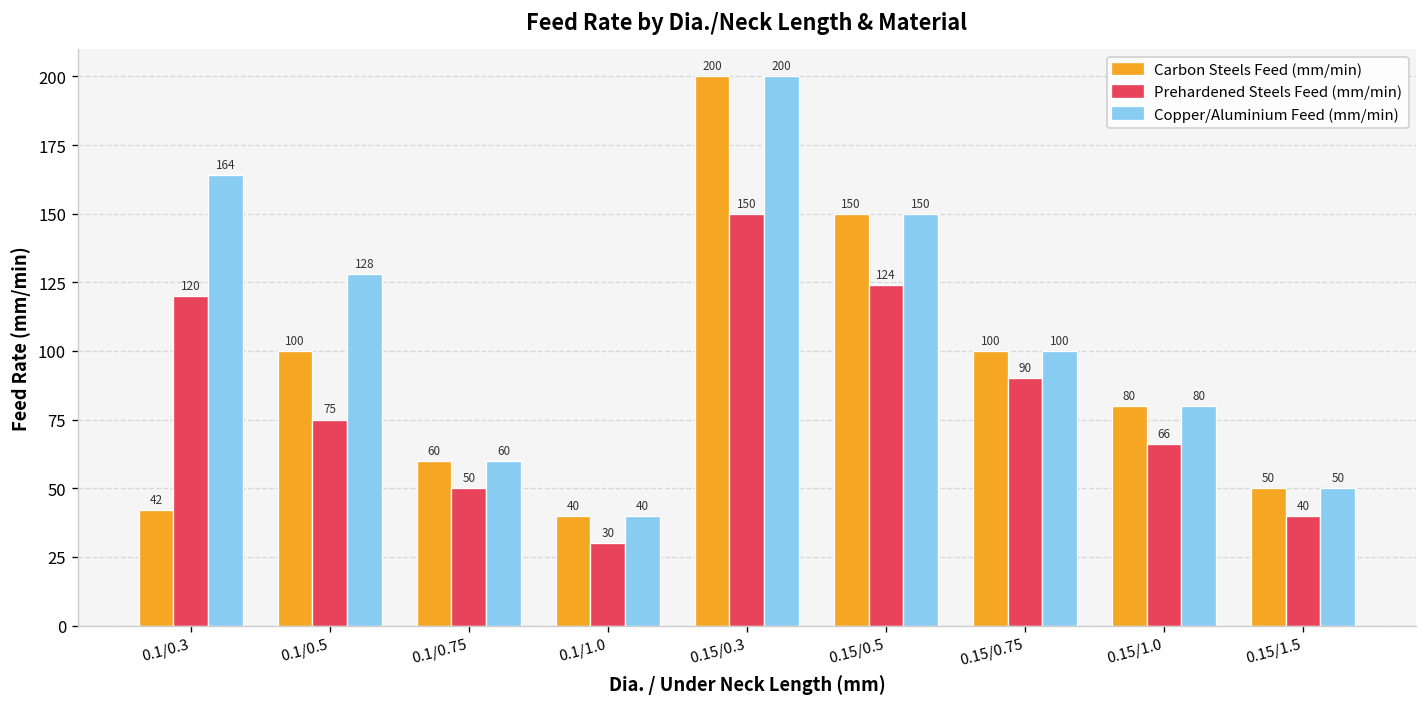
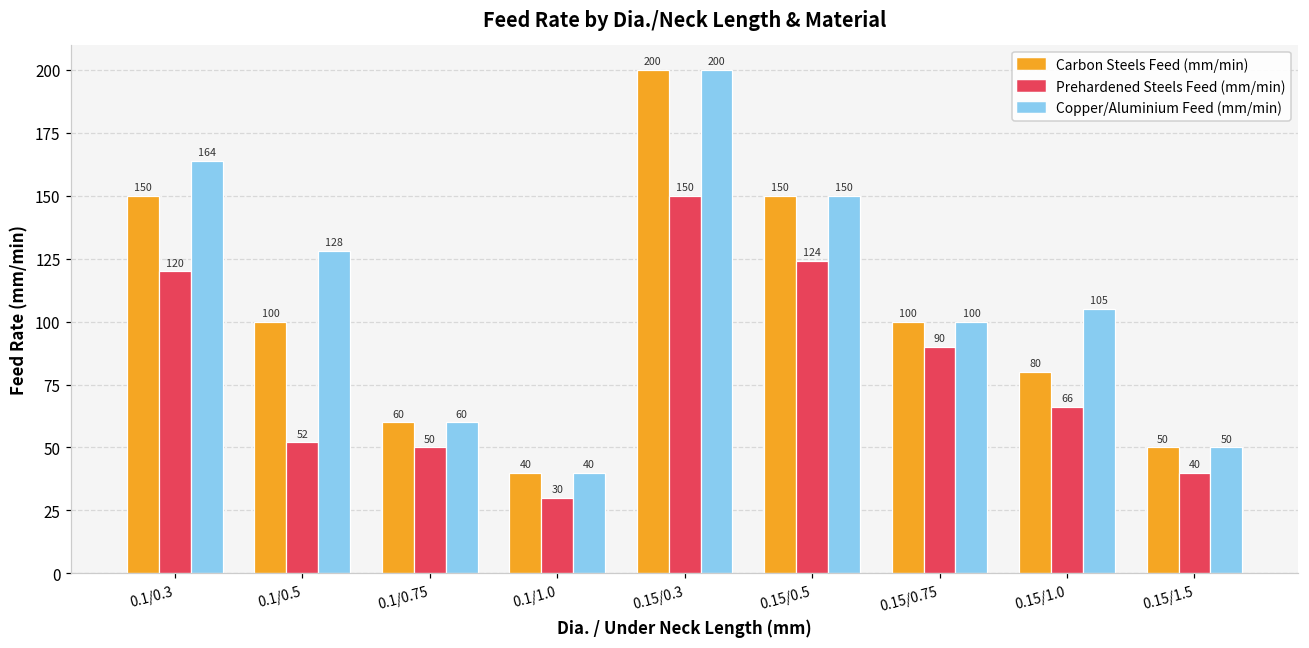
Carbon Steels Feed (mm/min), 0.1/0.3: 42 -> 150
Prehardened Steels Feed (mm/min), 0.1/0.5: 75 -> 52
Copper/Aluminium Feed (mm/min), 0.15/1.0: 80 -> 105
